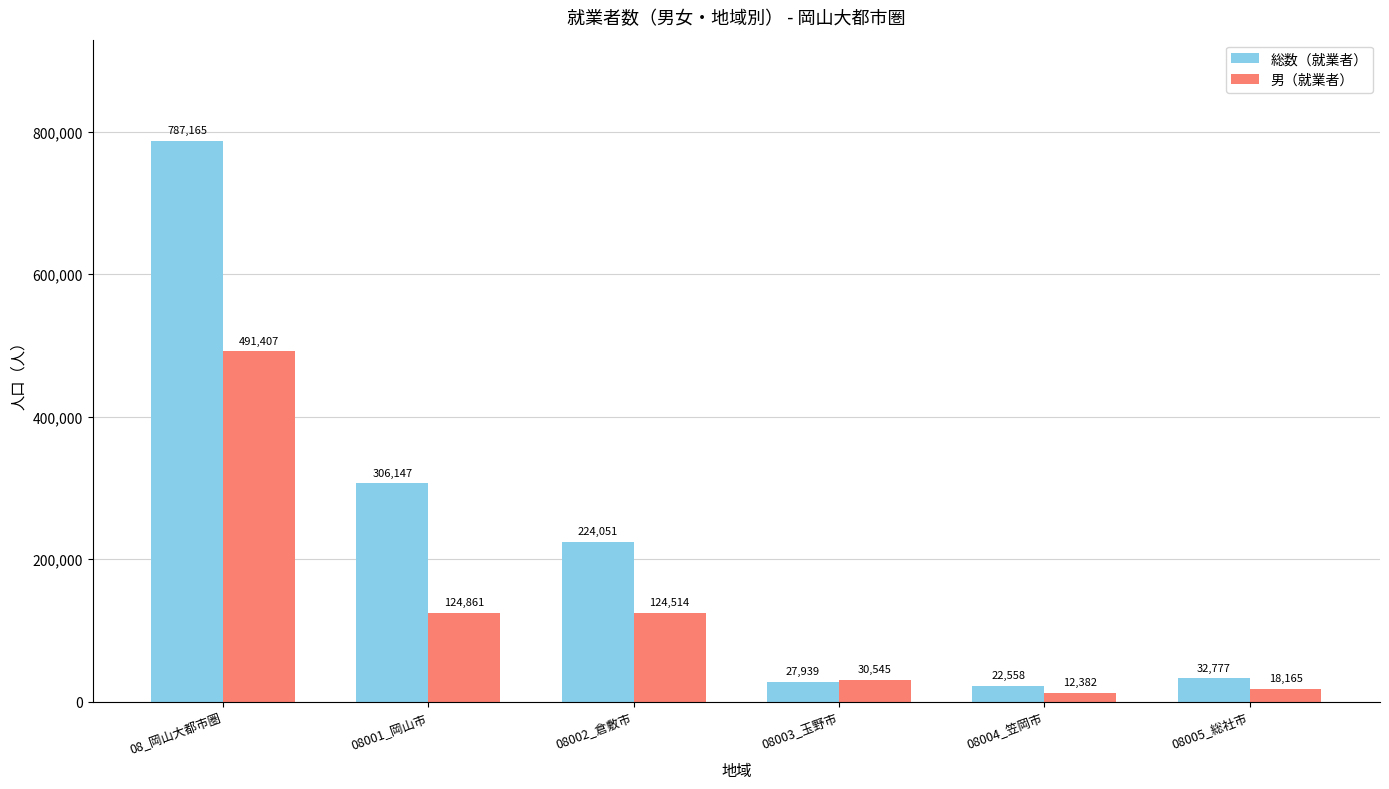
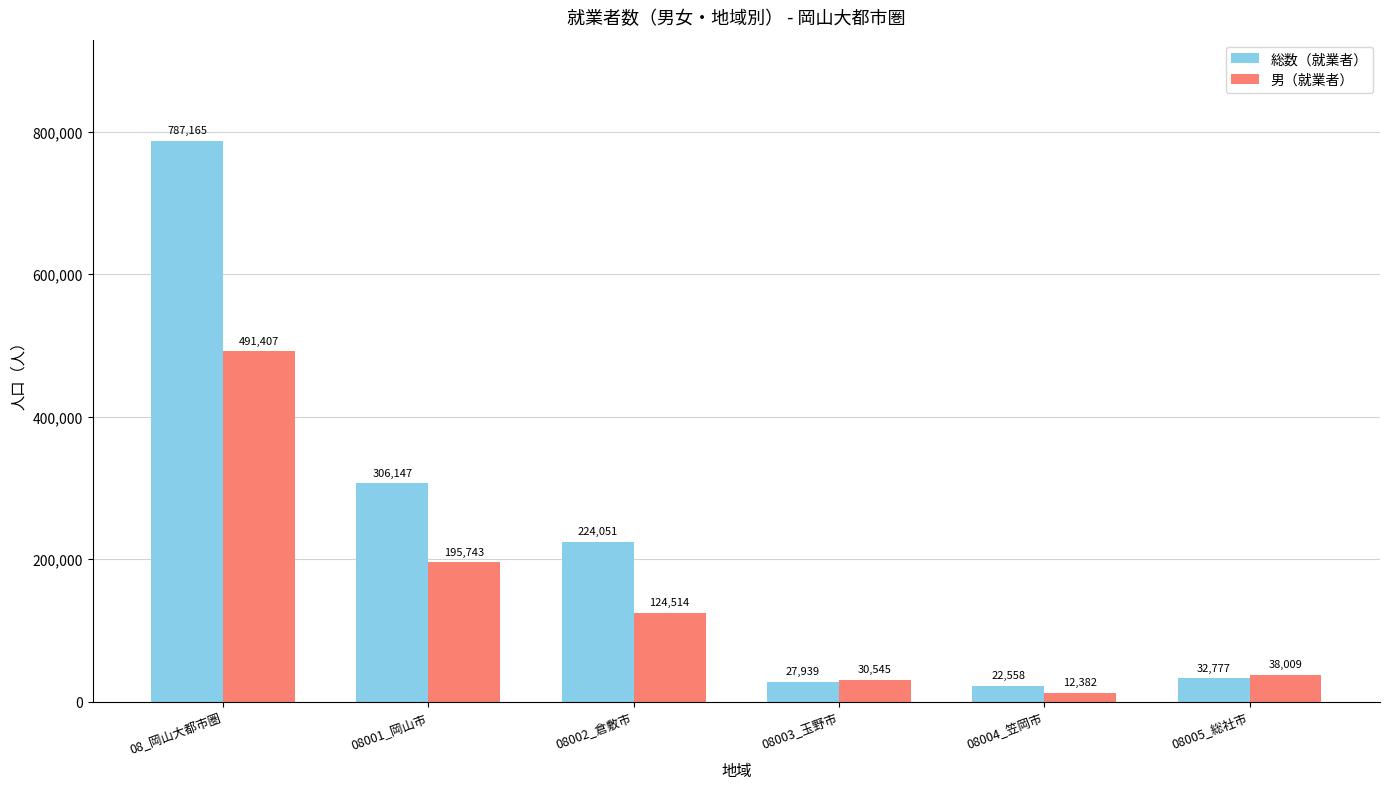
男（就業者）, 08001_岡山市: 124,861 -> 195,743
男（就業者）, 08005_総社市: 18,165 -> 38,009
